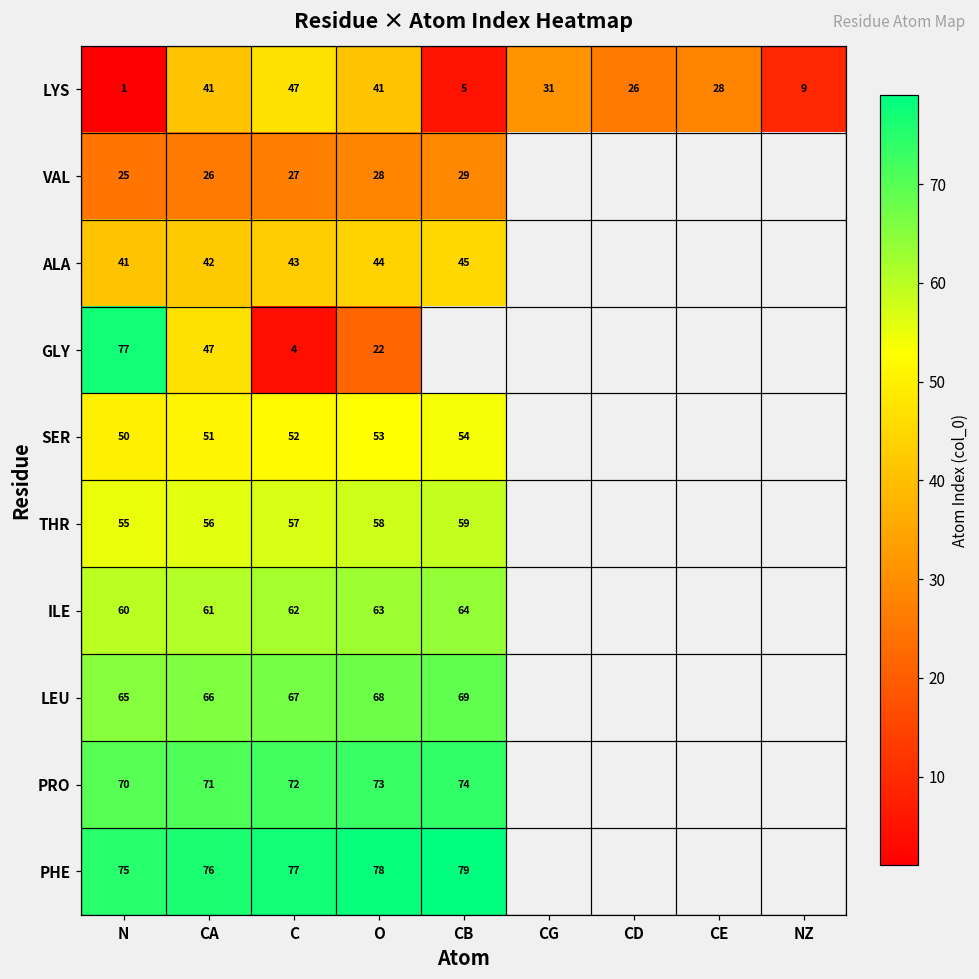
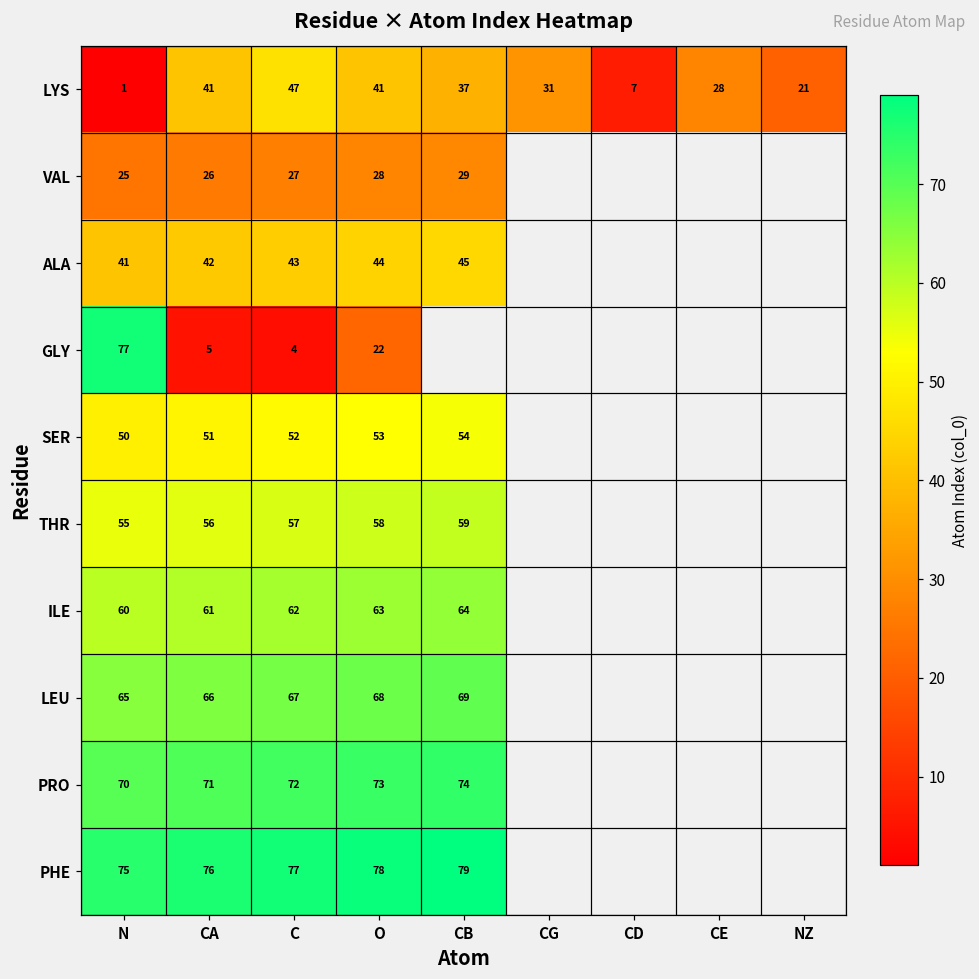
LYS, CB: 5 -> 37
LYS, CD: 26 -> 7
LYS, NZ: 9 -> 21
GLY, CA: 47 -> 5
